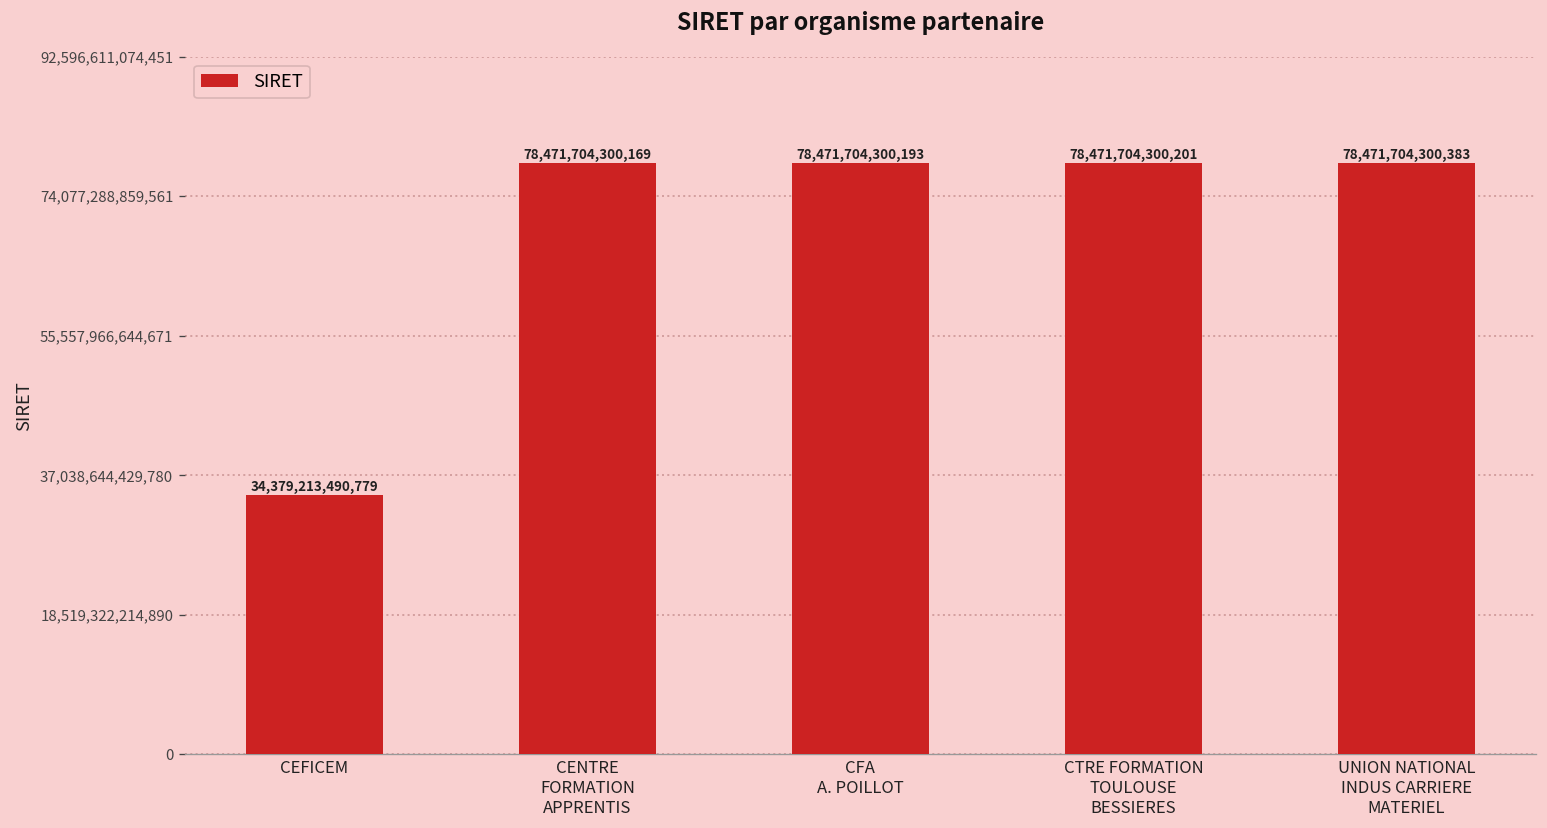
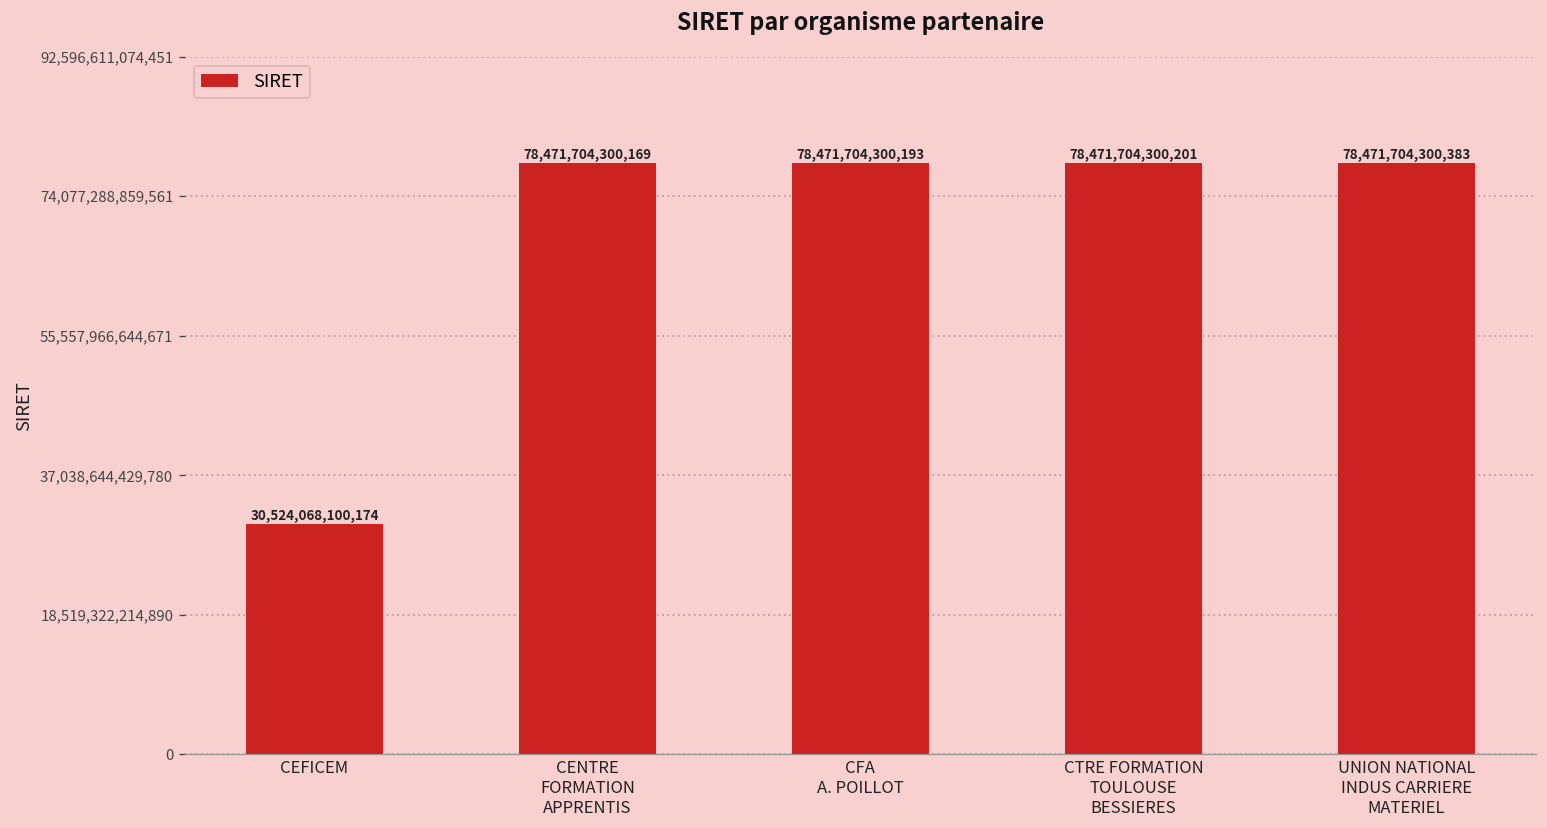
CEFICEM: 34,379,213,490,779 -> 30,524,068,100,174
